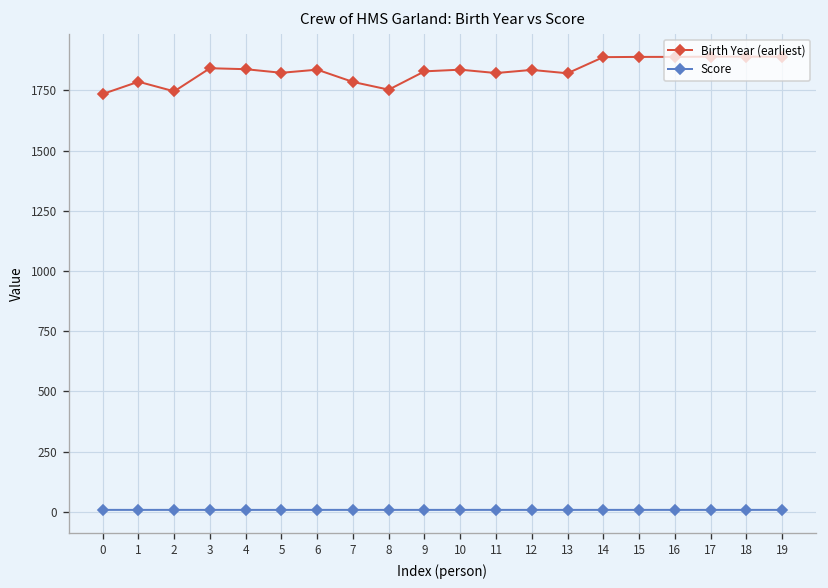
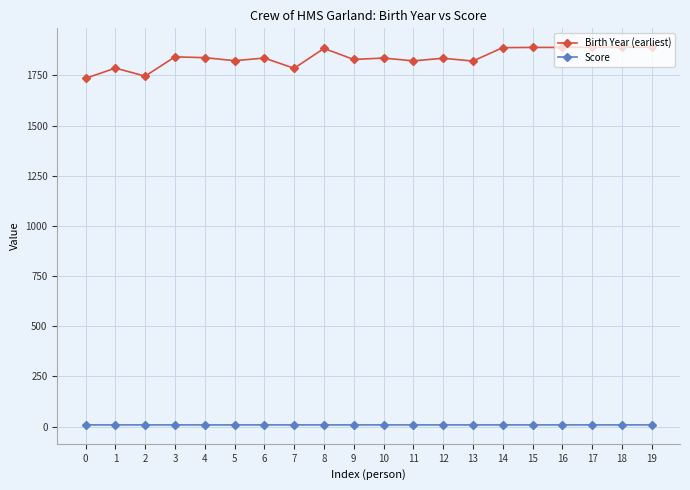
Birth Year (earliest), 8: 1750 -> 1880
